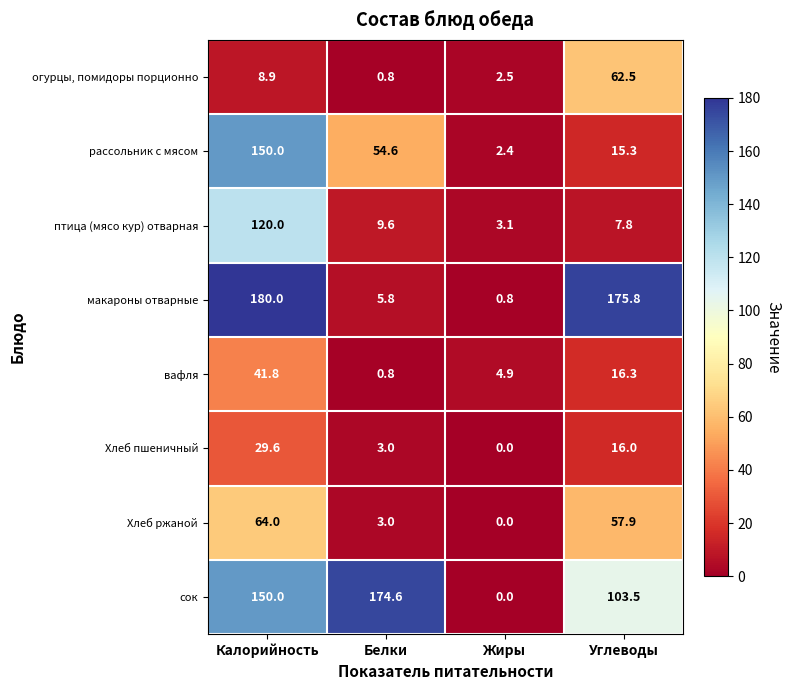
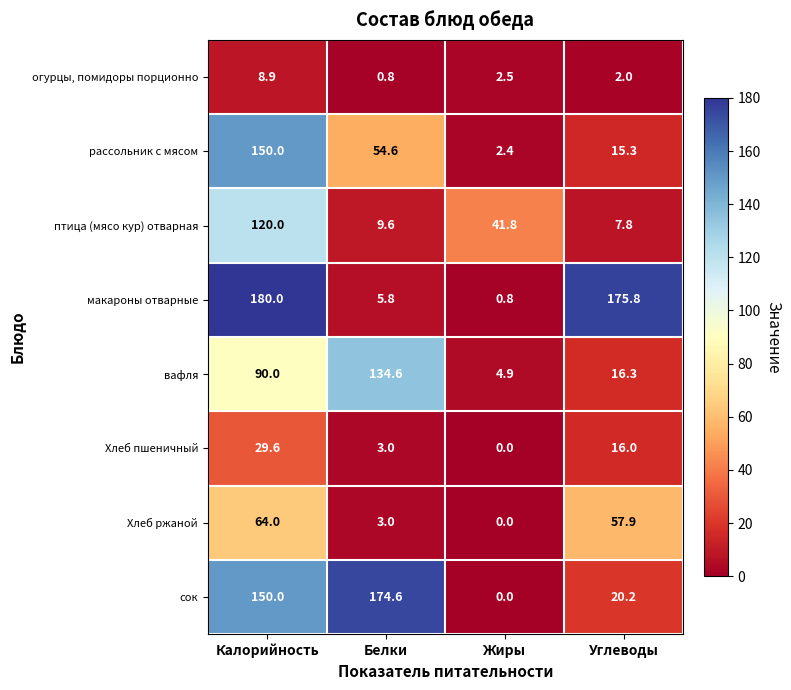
огурцы, помидоры порционно, Углеводы: 62.5 -> 2.0
птица (мясо кур) отварная, Жиры: 3.1 -> 41.8
вафля, Калорийность: 41.8 -> 90.0
вафля, Белки: 0.8 -> 134.6
сок, Углеводы: 103.5 -> 20.2
